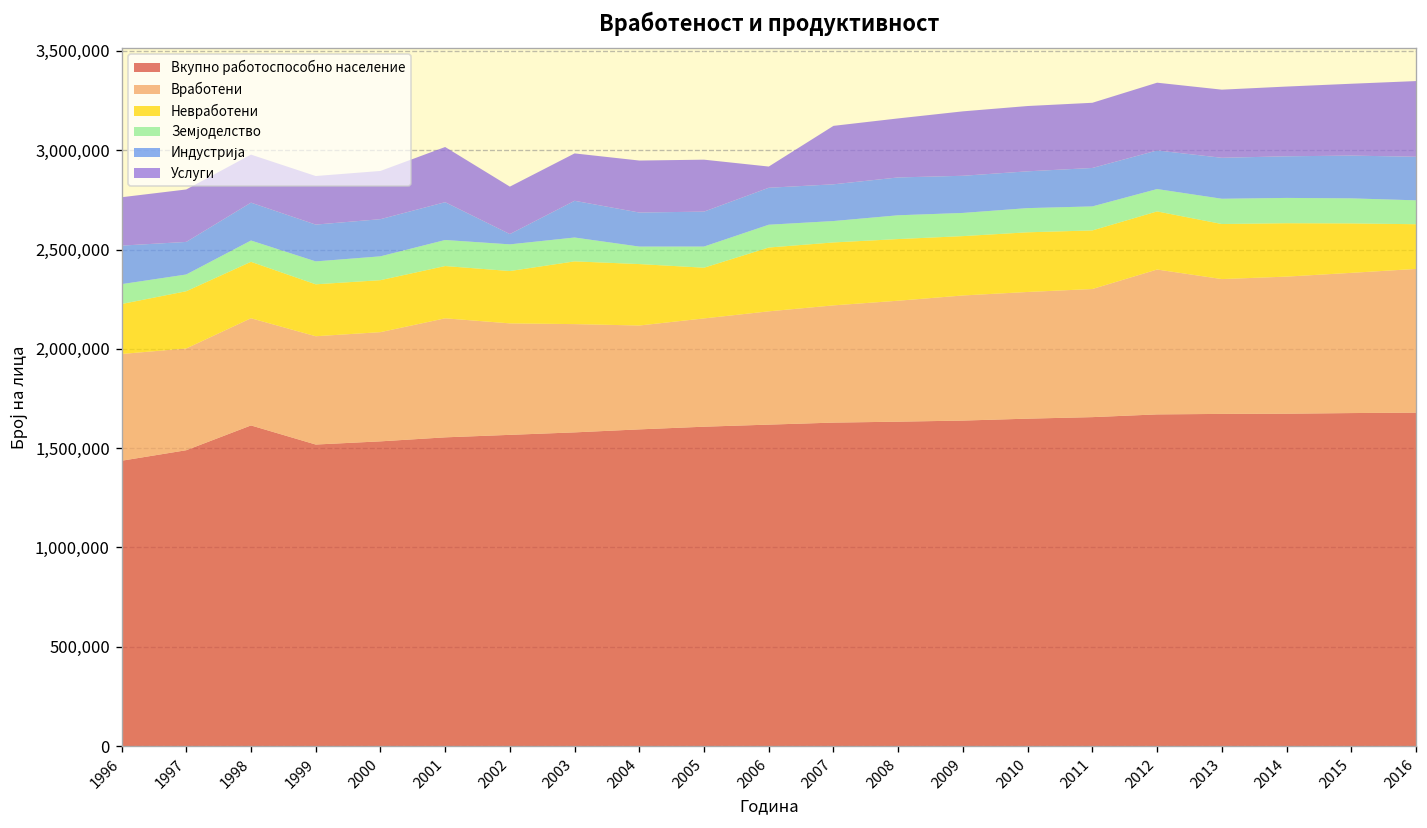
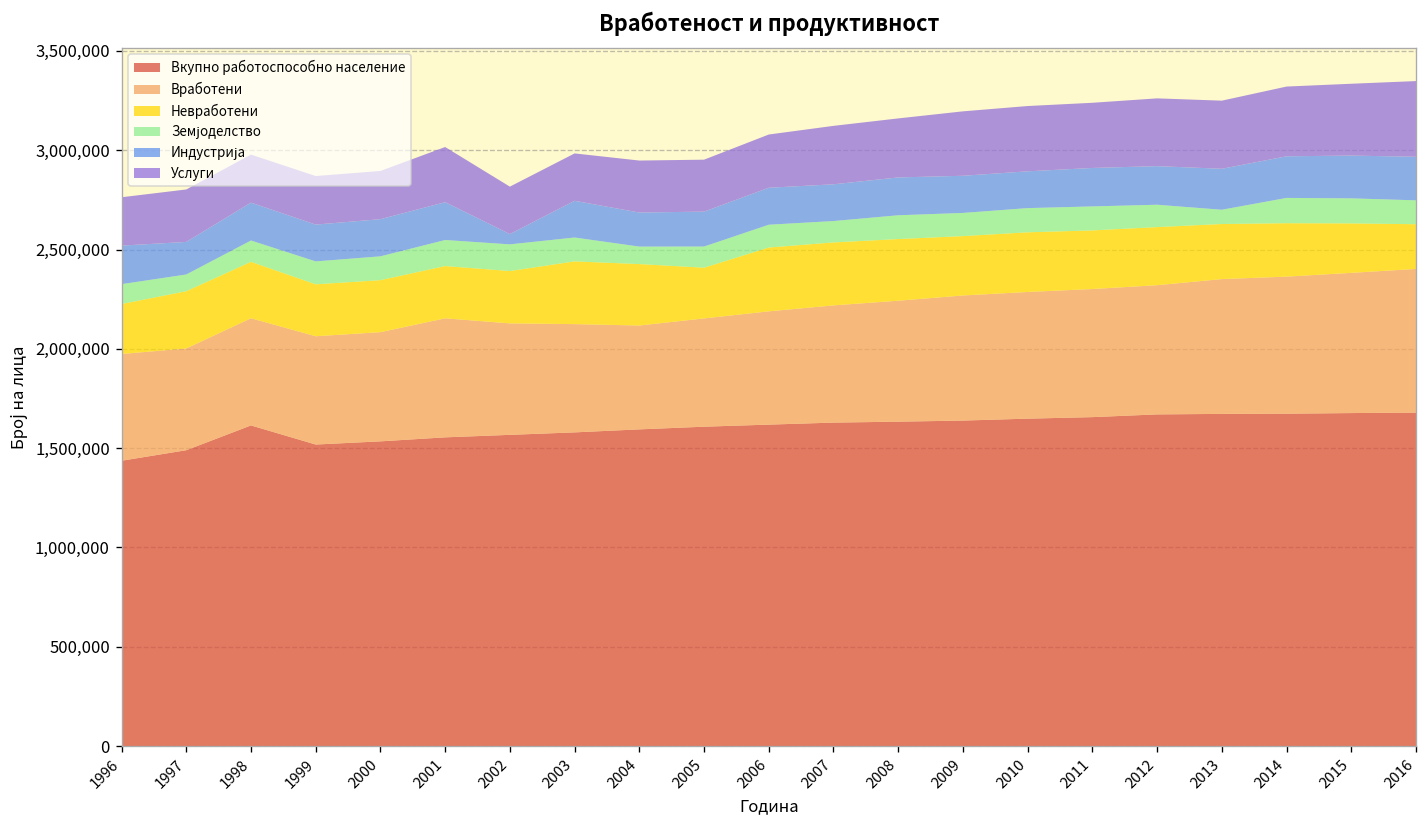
Услуги, 2006: 110,000 -> 270,000
Вработени, 2012: 730,000 -> 650,000
Земјоделство, 2013: 130,000 -> 70,000
